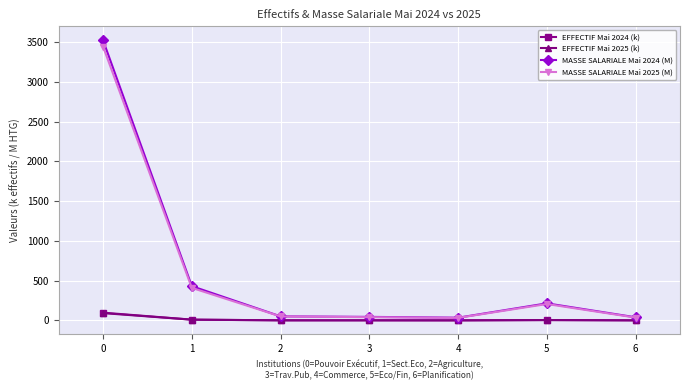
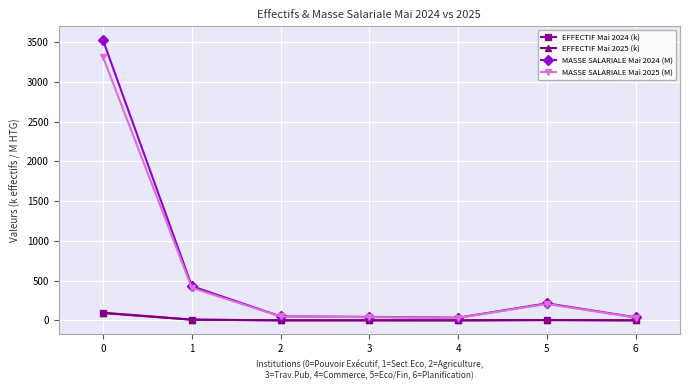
MASSE SALARIALE Mai 2025 (M), 0: 3400 -> 3300
